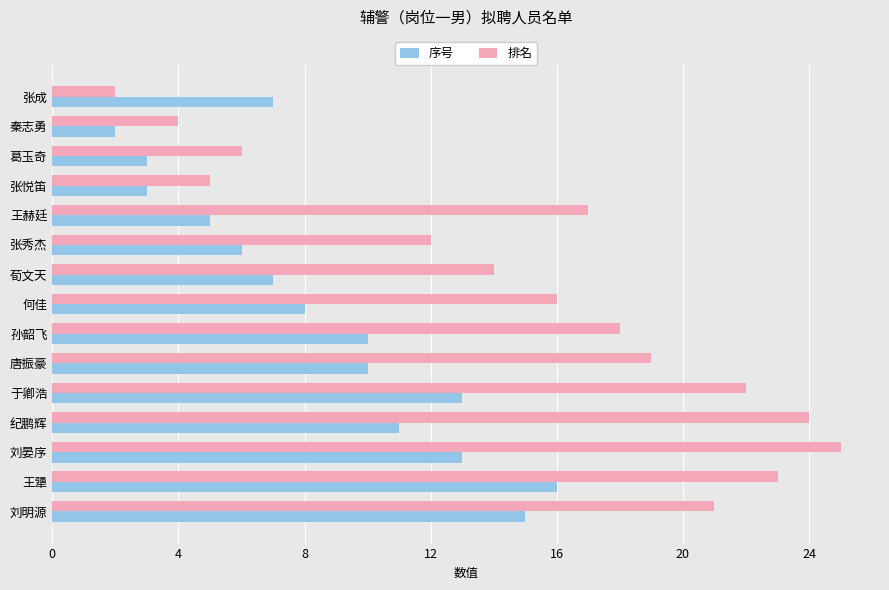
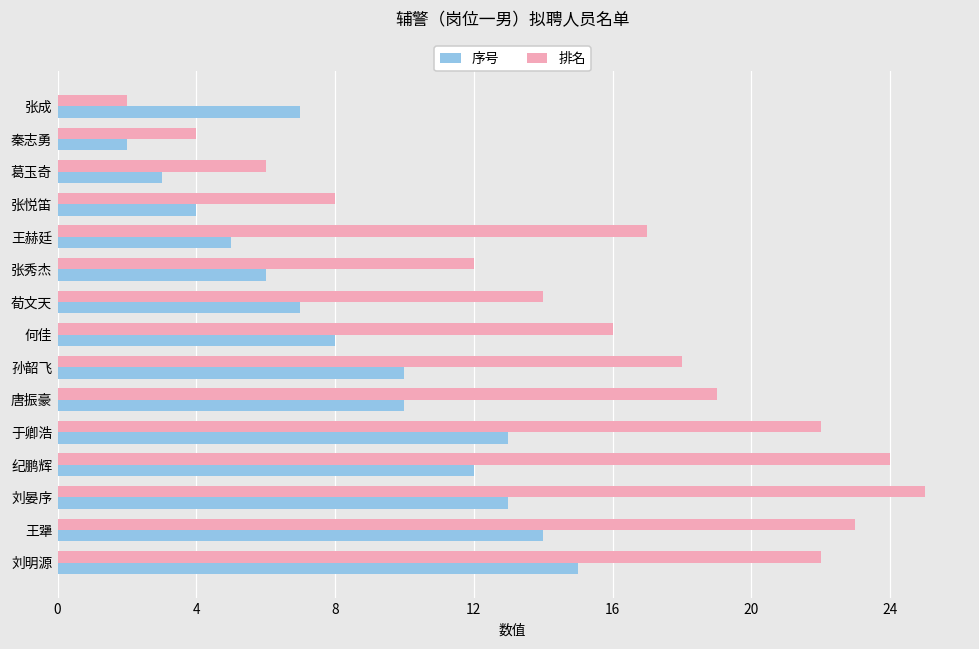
排名, 张悦笛: 5 -> 8
序号, 张悦笛: 3 -> 4
序号, 纪鹏辉: 11 -> 12
序号, 王犟: 16 -> 14
排名, 刘明源: 21 -> 22
